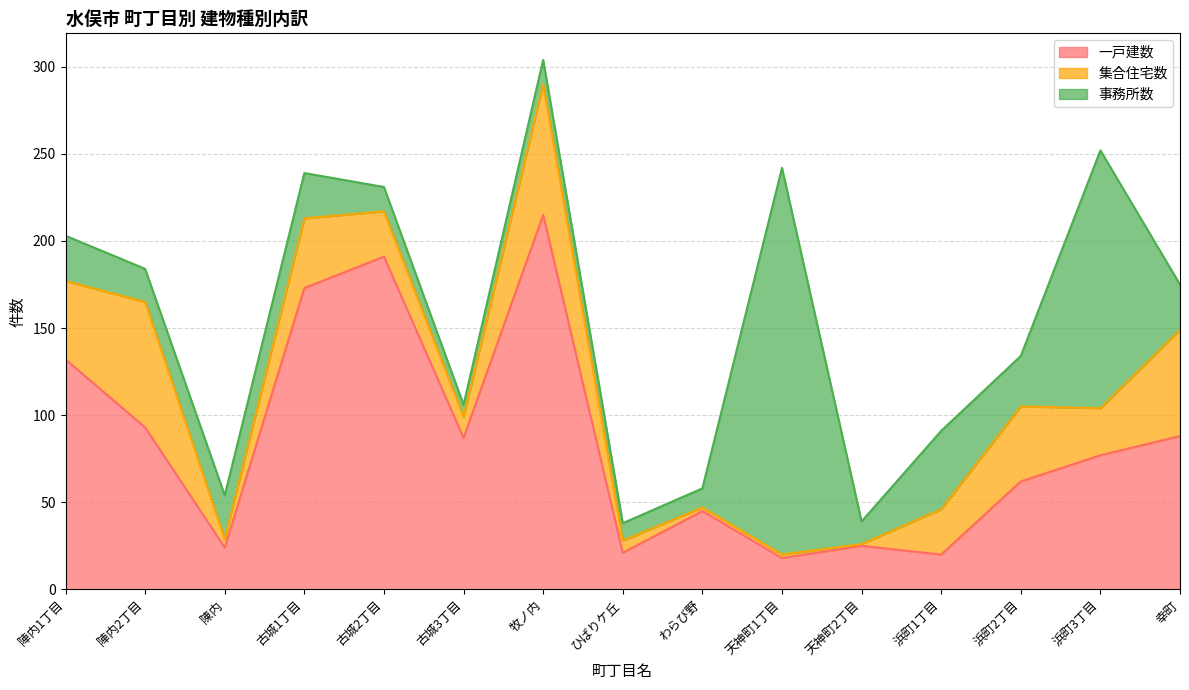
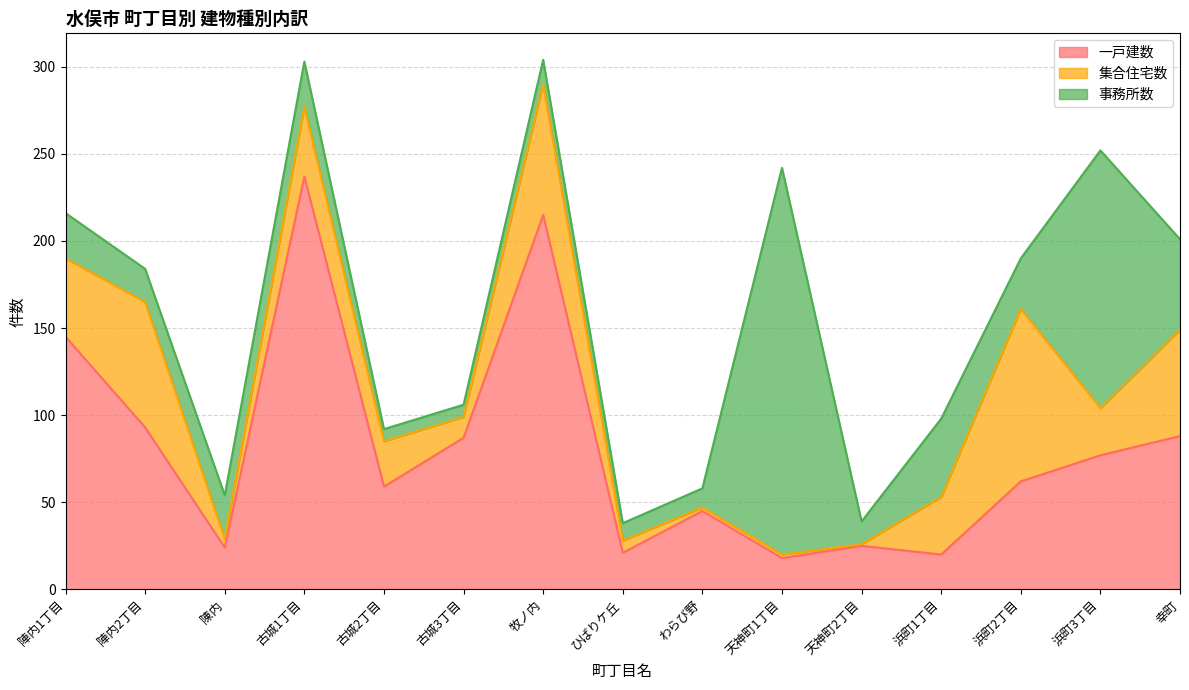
一戸建数, 陣内1丁目: 132 -> 145
一戸建数, 古城1丁目: 173 -> 237
一戸建数, 古城2丁目: 191 -> 59
事務所数, 古城2丁目: 14 -> 7
集合住宅数, 浜町1丁目: 26 -> 33
集合住宅数, 浜町2丁目: 43 -> 99
事務所数, 幸町: 26 -> 52
